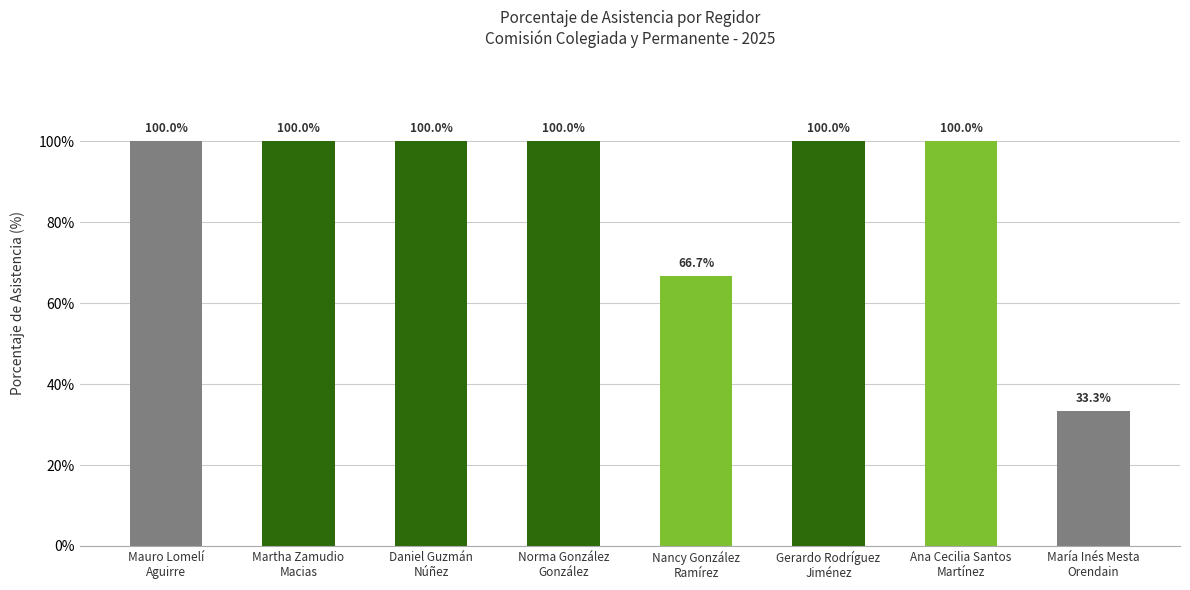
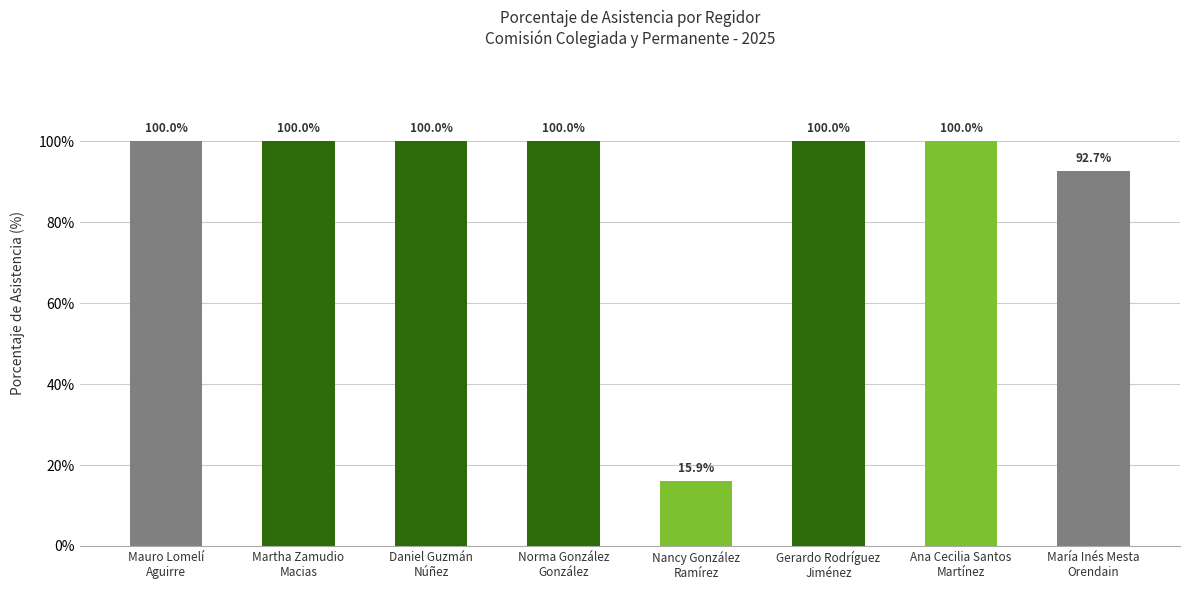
Nancy González Ramírez: 66.7% -> 15.9%
María Inés Mesta Orendain: 33.3% -> 92.7%
